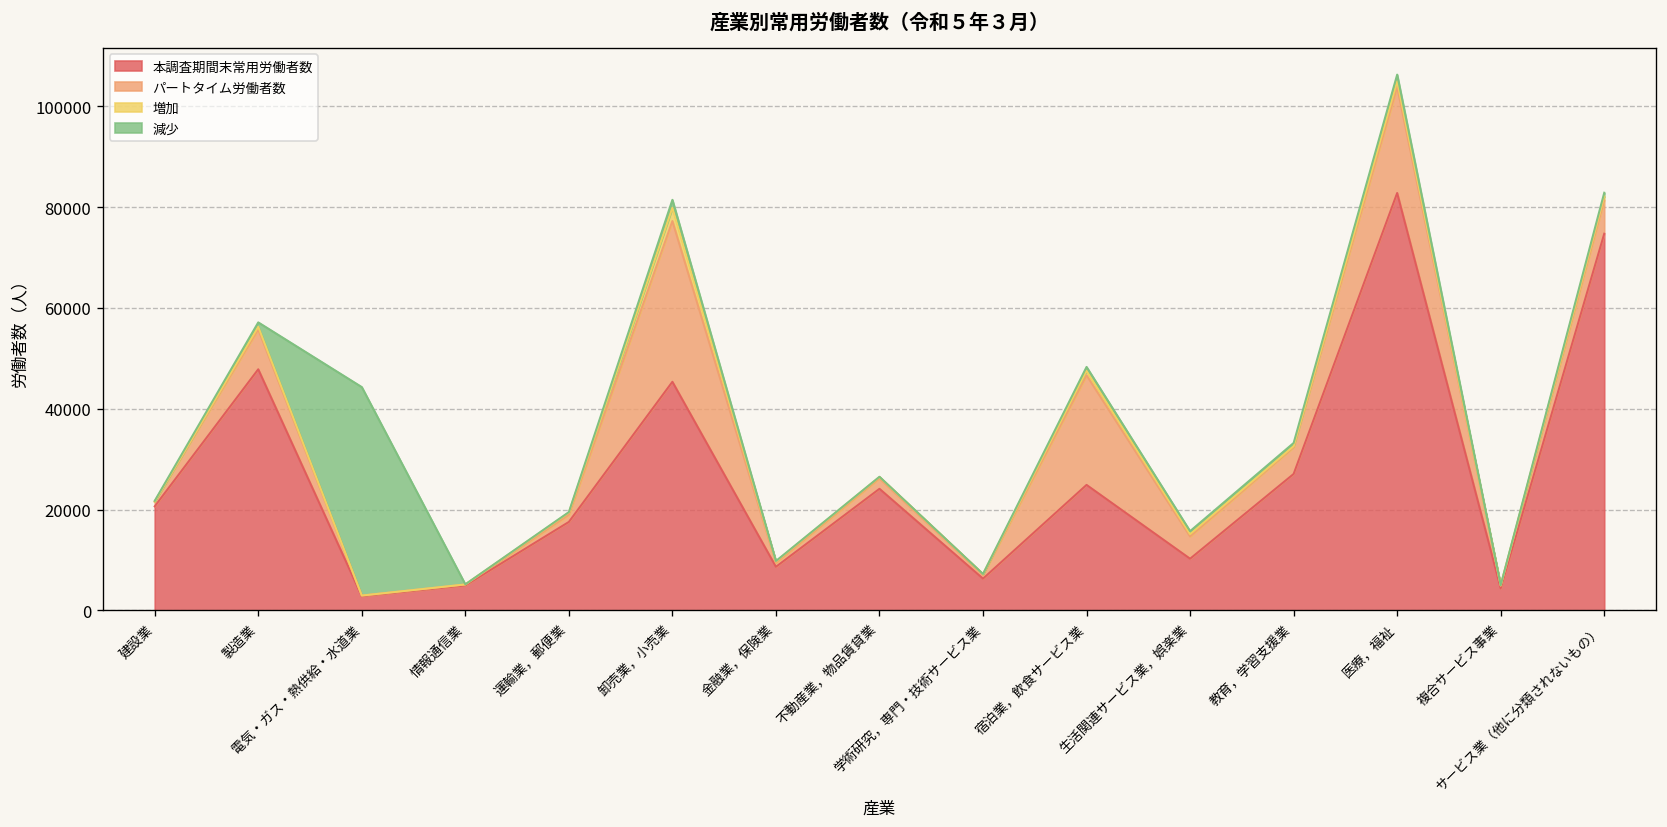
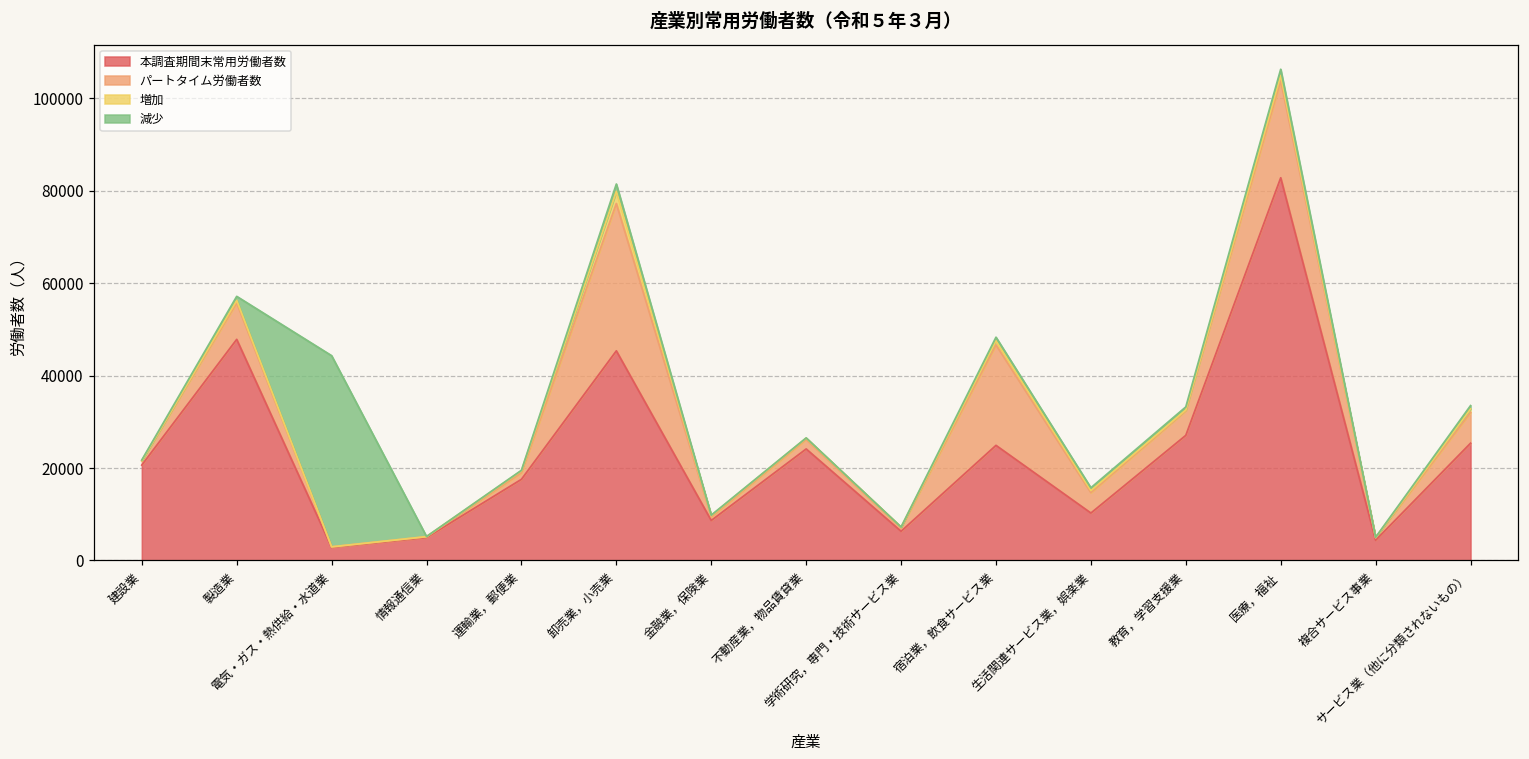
本調査期間末常用労働者数, サービス業（他に分類されないもの）: 75000 -> 25000
